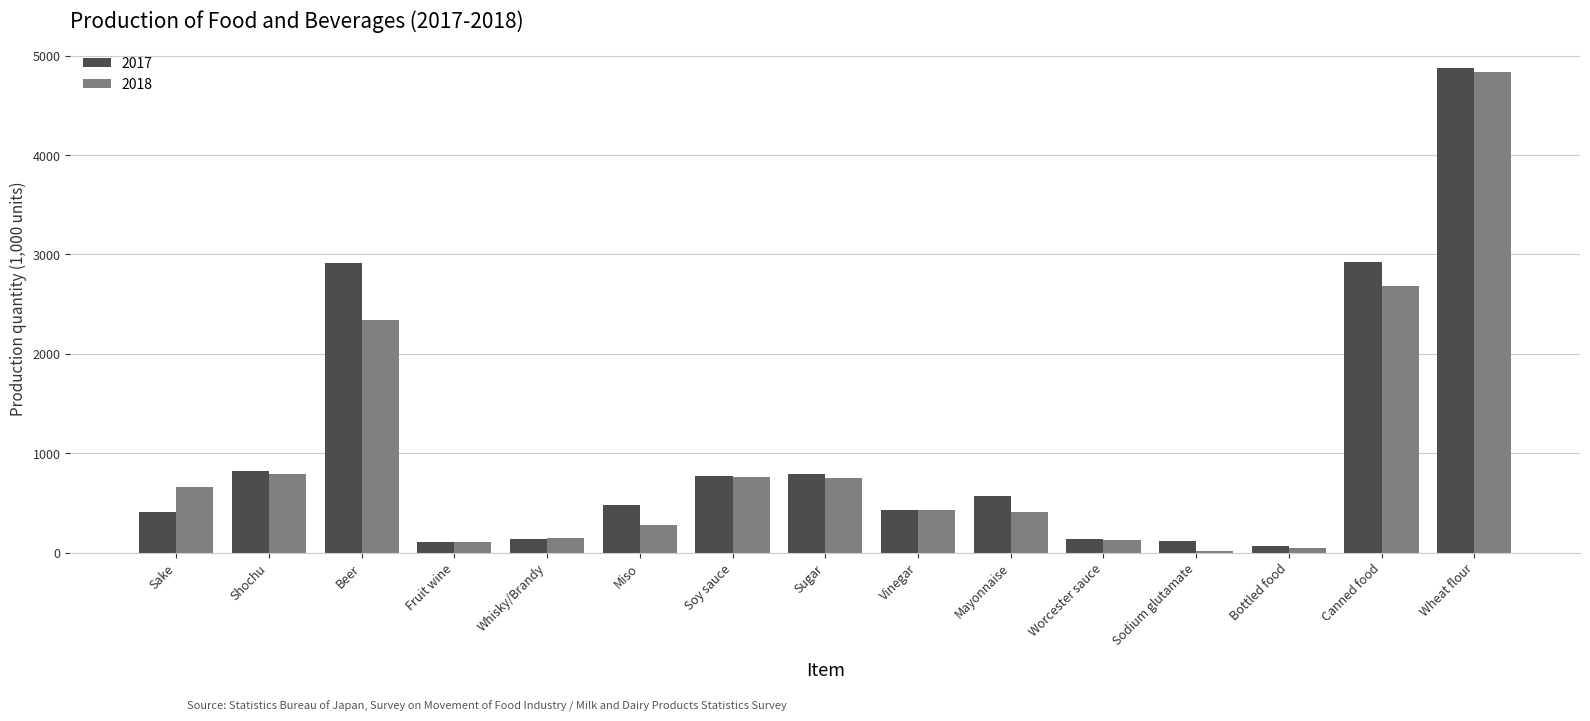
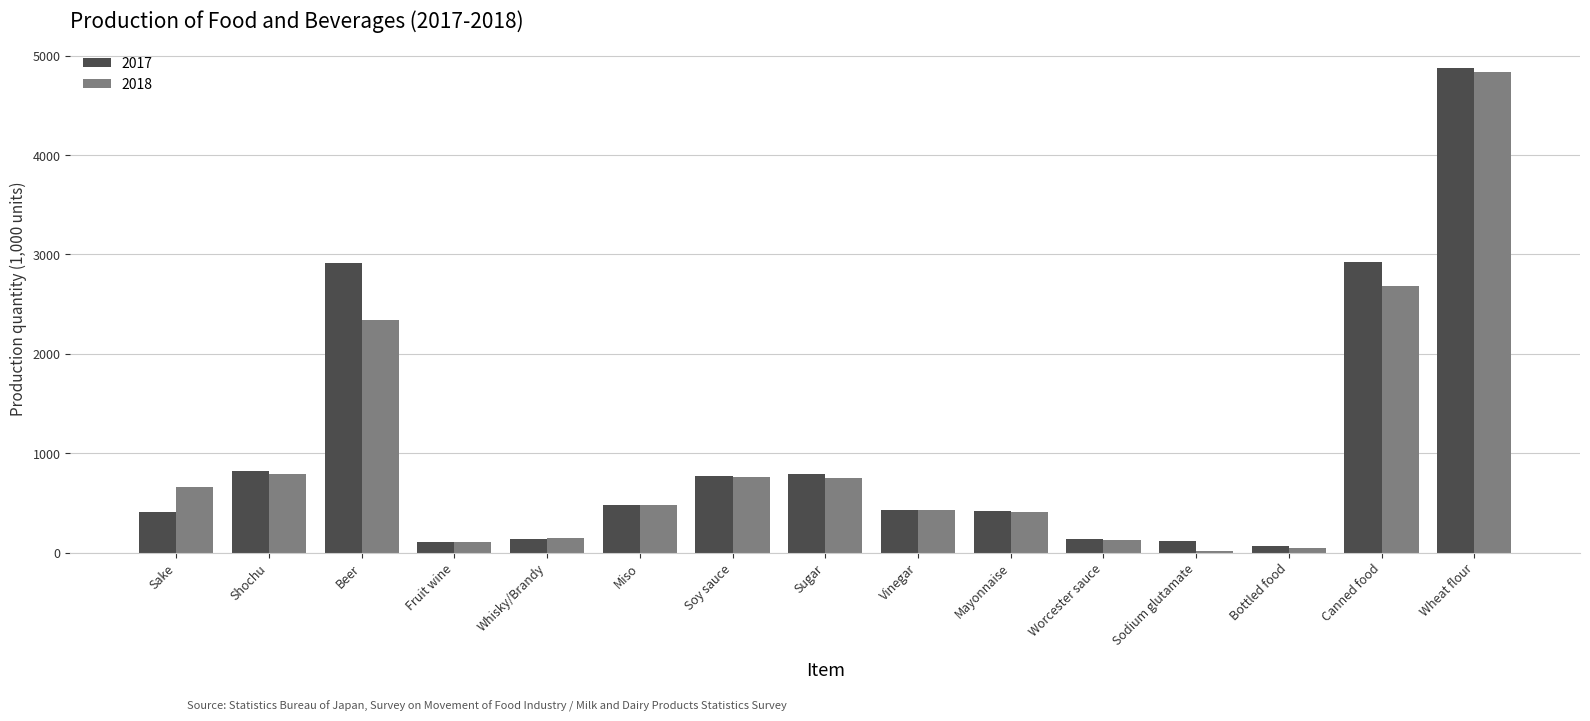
2018, Miso: 300 -> 500
2017, Mayonnaise: 600 -> 400
